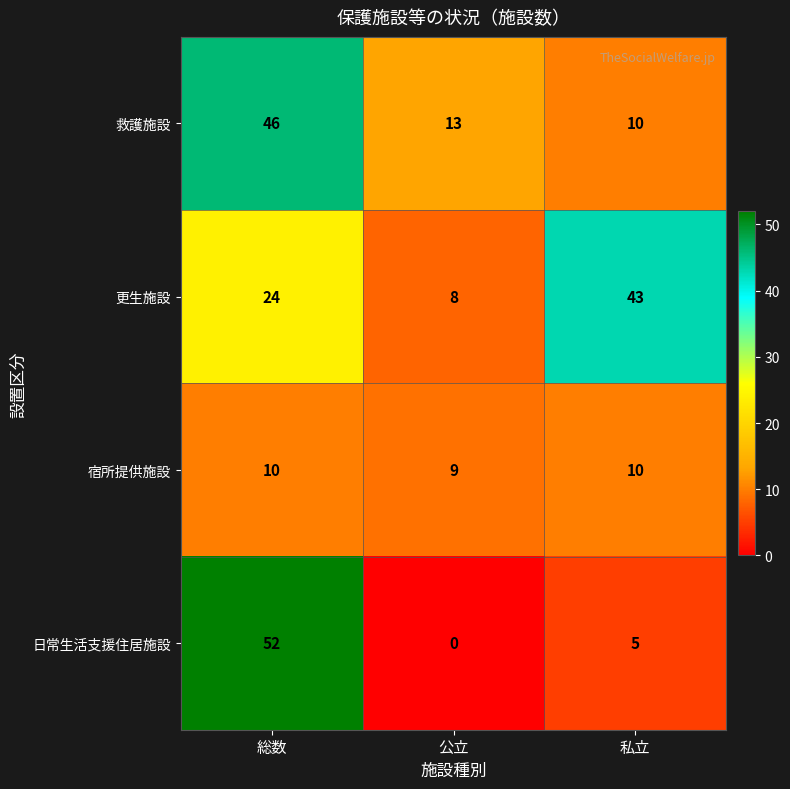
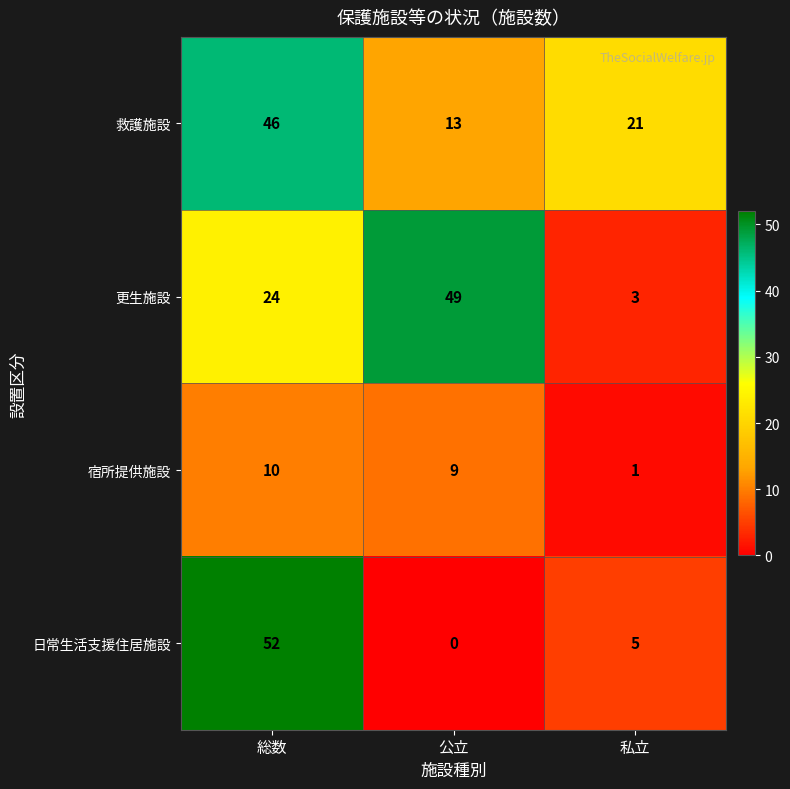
救護施設, 私立: 10 -> 21
更生施設, 公立: 8 -> 49
更生施設, 私立: 43 -> 3
宿所提供施設, 私立: 10 -> 1
